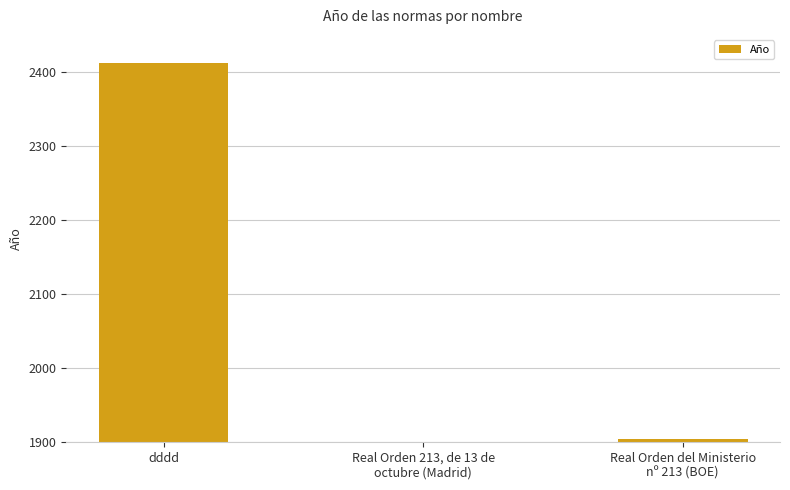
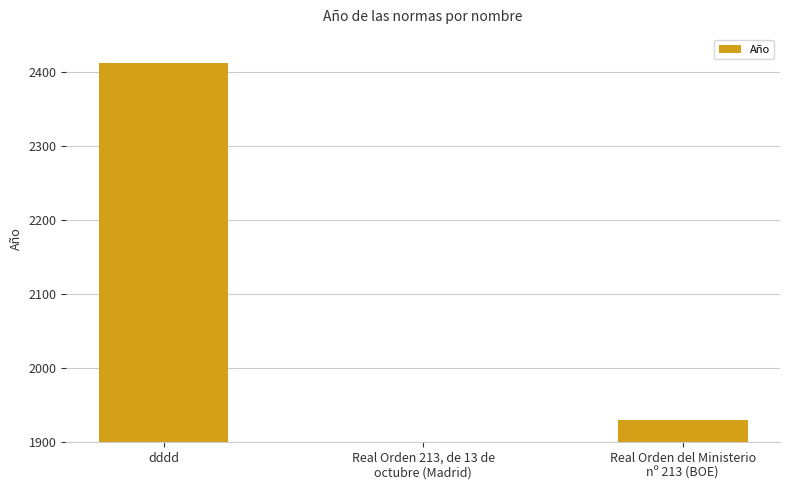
Real Orden del Ministerio nº 213 (BOE): 1900 -> 1930
